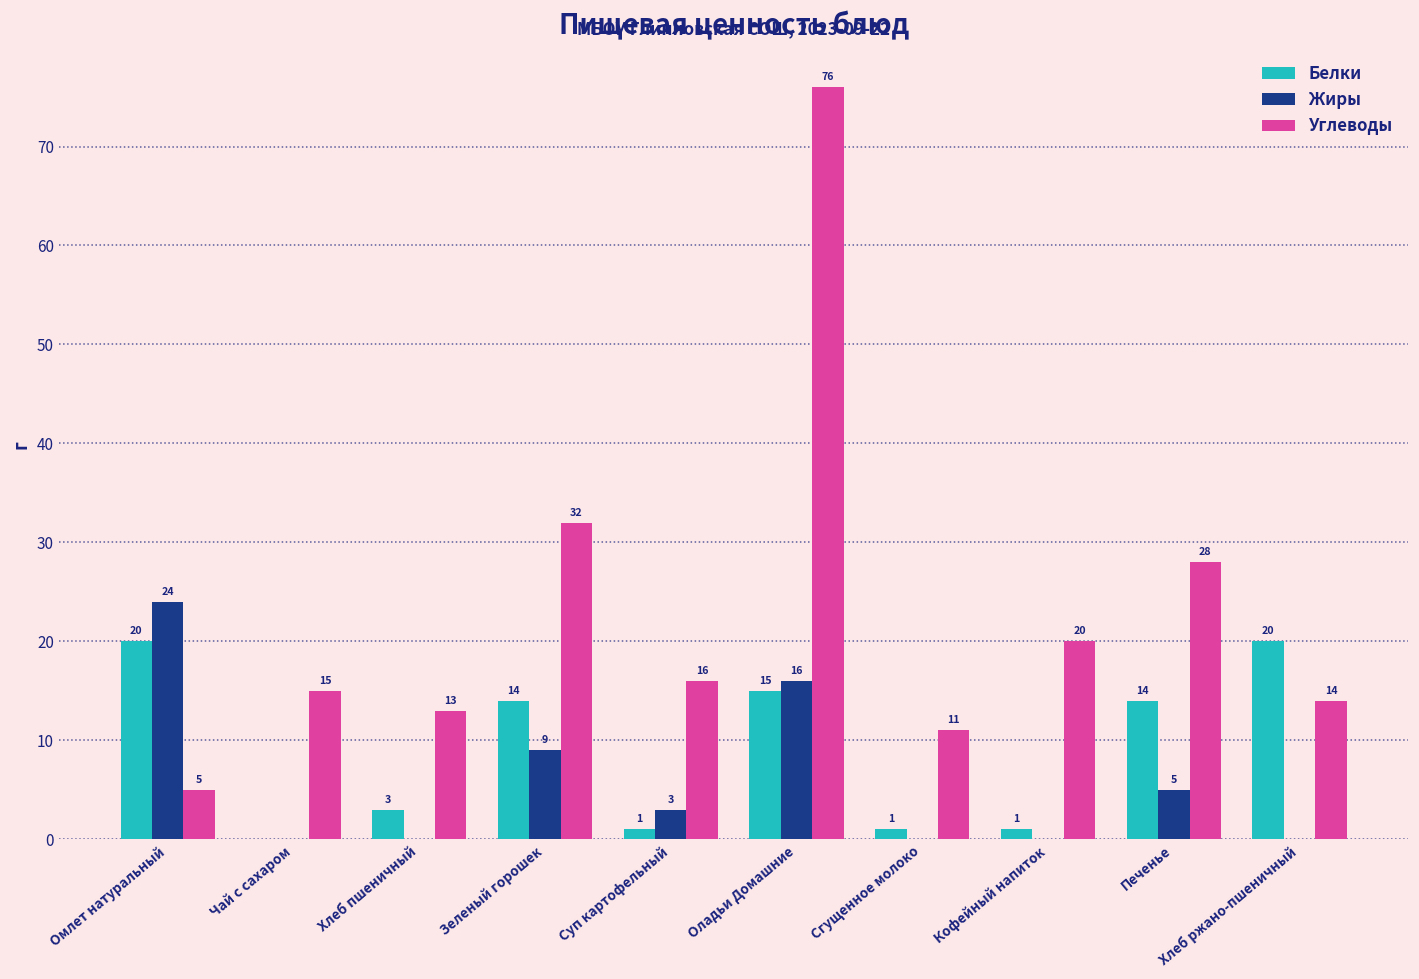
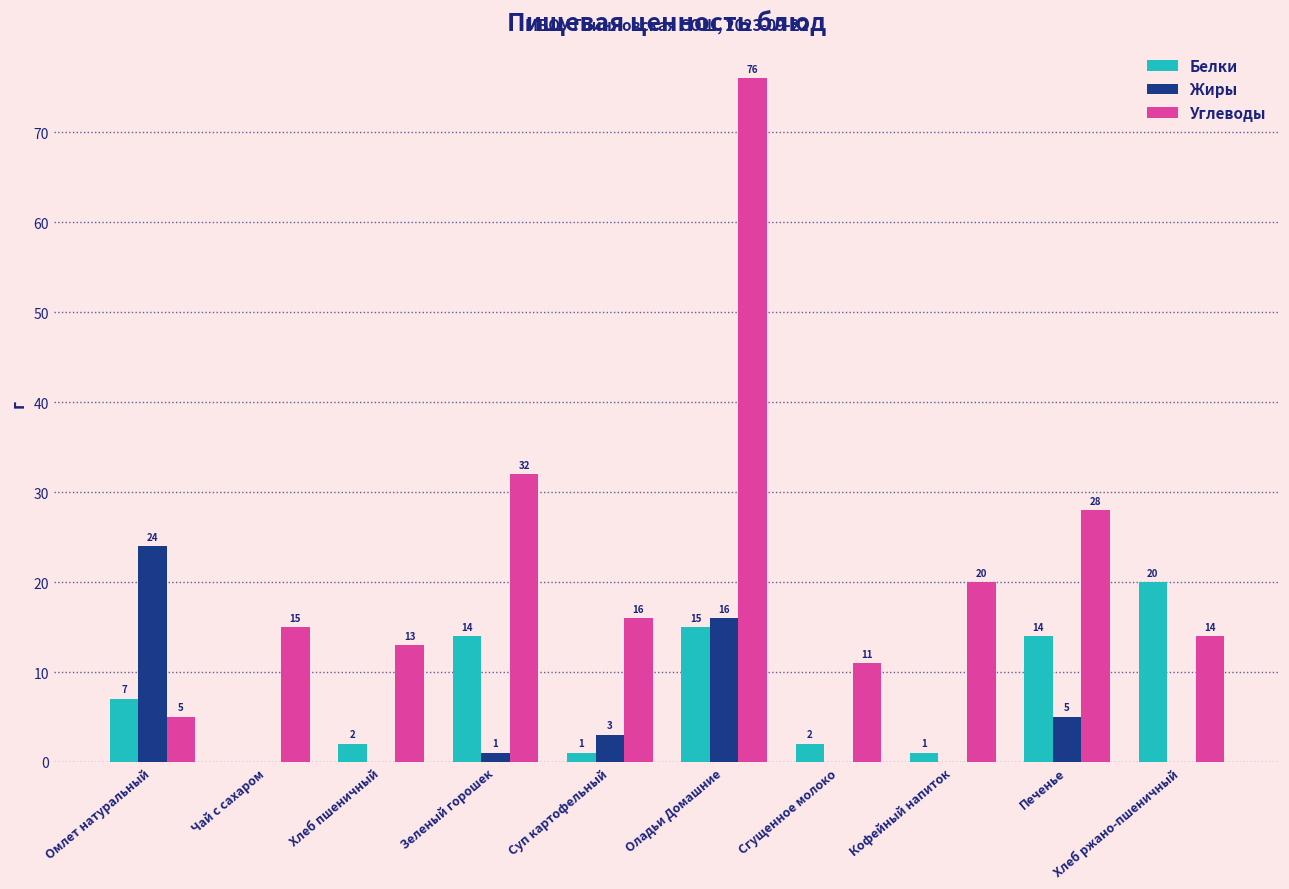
Белки, Омлет натуральный: 20 -> 7
Белки, Хлеб пшеничный: 3 -> 2
Жиры, Зеленый горошек: 9 -> 1
Белки, Сгущенное молоко: 1 -> 2
